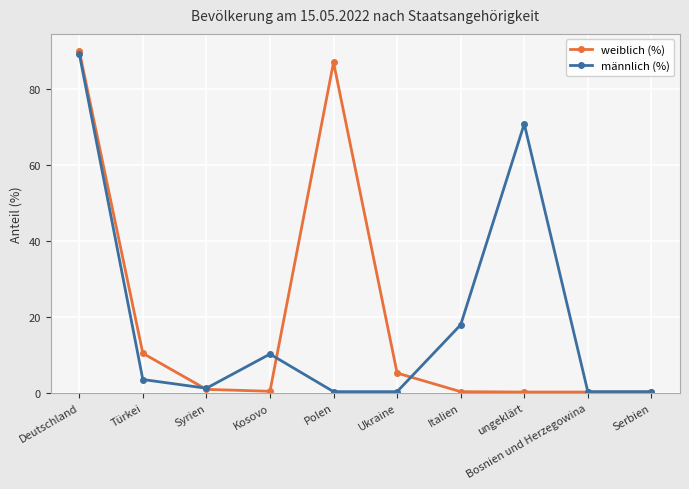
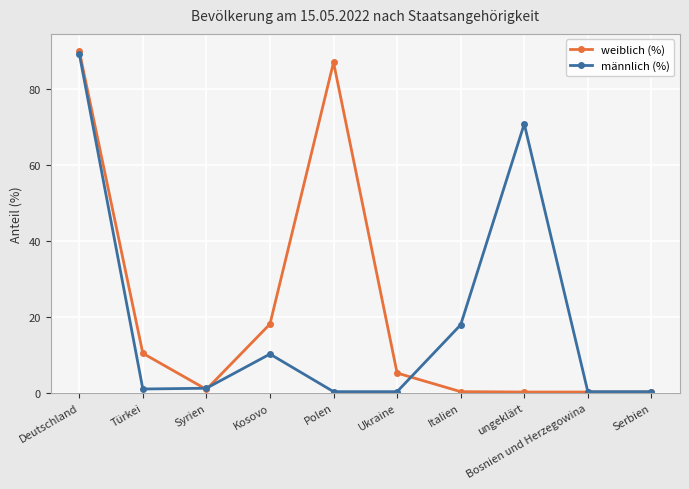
männlich (%), Türkei: 4 -> 1
weiblich (%), Kosovo: 0 -> 18
